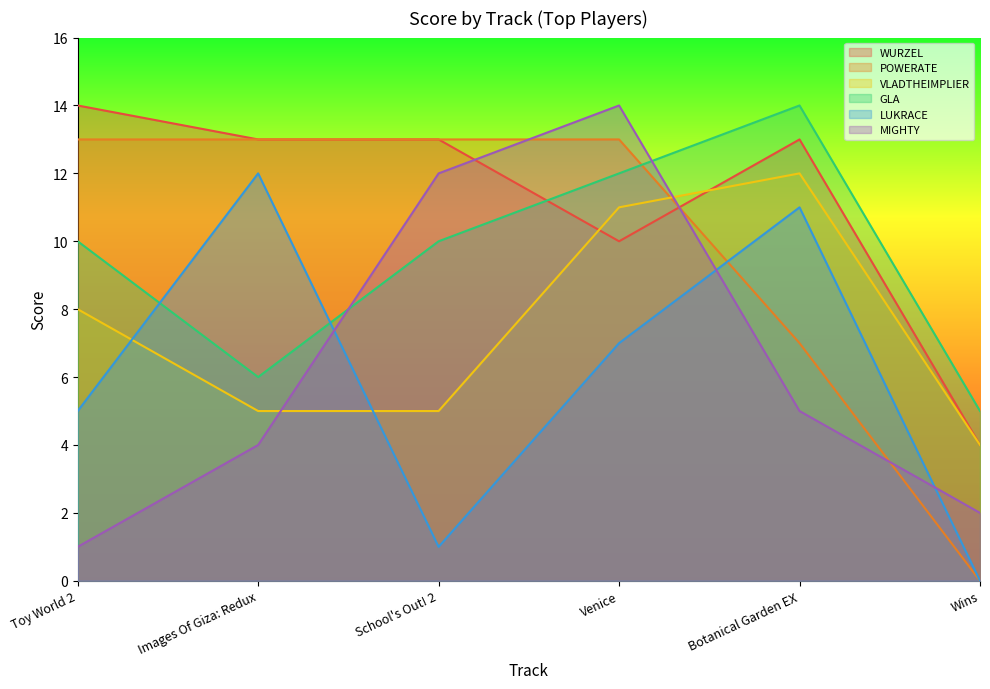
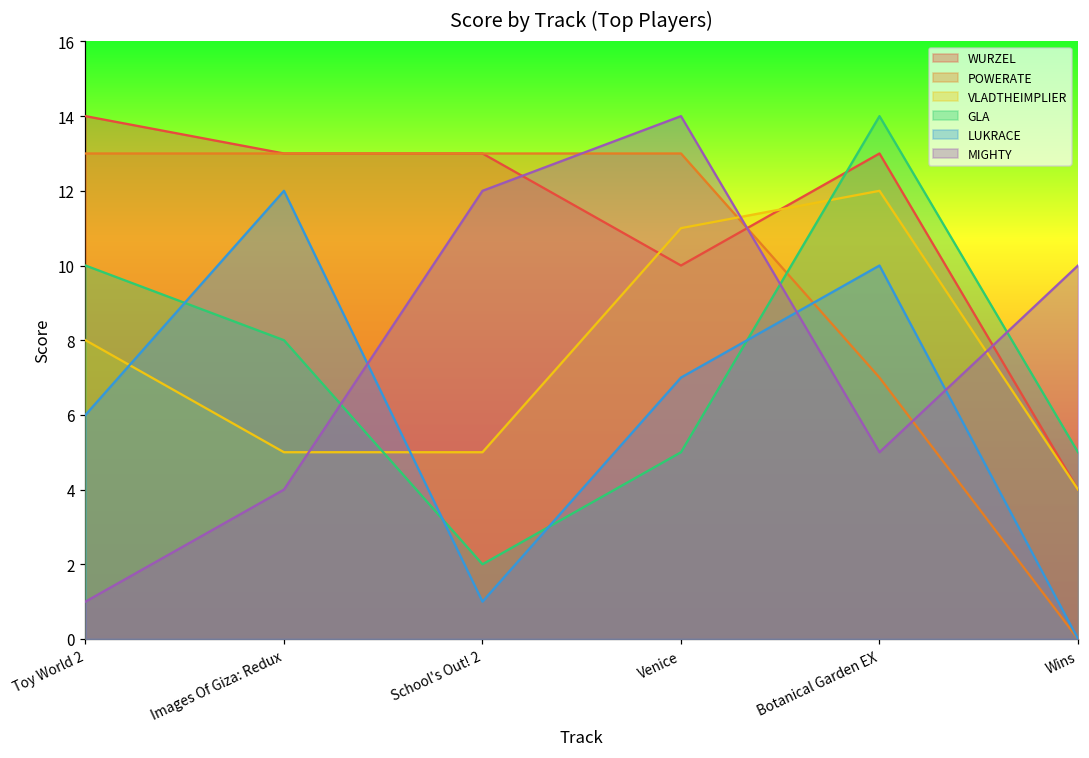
LUKRACE, Toy World 2: 5 -> 6
GLA, Images Of Giza: Redux: 6 -> 8
GLA, School's Out! 2: 10 -> 2
GLA, Venice: 12 -> 5
LUKRACE, Botanical Garden EX: 11 -> 10
MIGHTY, Wins: 2 -> 10
